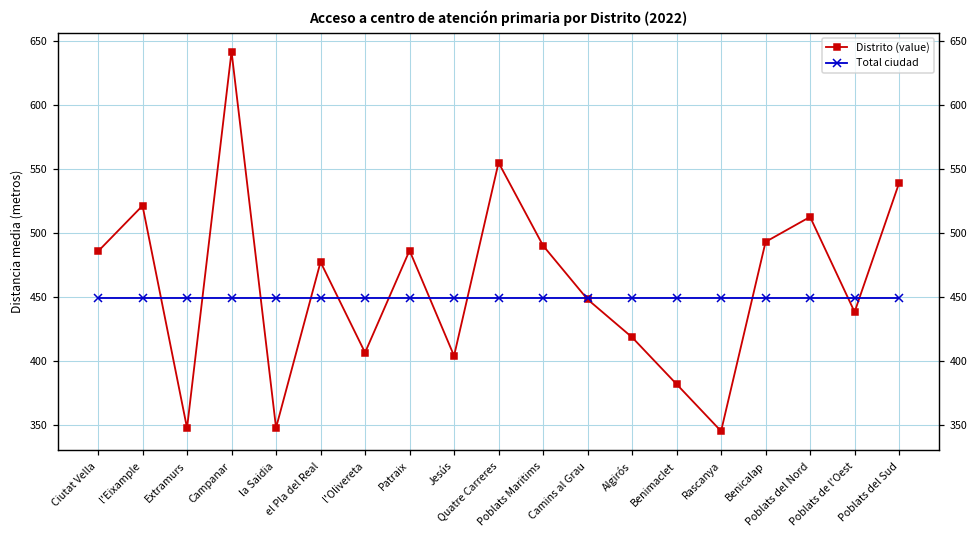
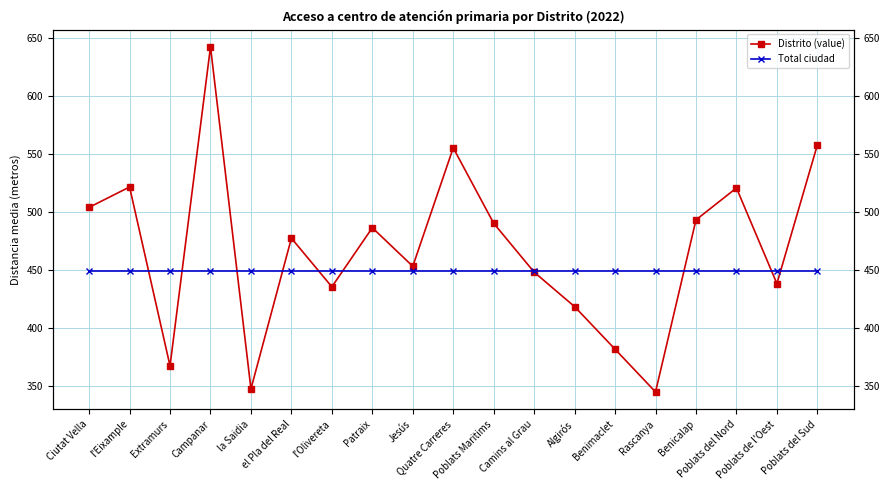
Distrito (value), Ciutat Vella: 486 -> 504
Distrito (value), Extramurs: 347 -> 367
Distrito (value), l'Olivereta: 406 -> 435
Distrito (value), Jesús: 404 -> 453
Distrito (value), Poblats del Nord: 513 -> 521
Distrito (value), Poblats del Sud: 539 -> 558
